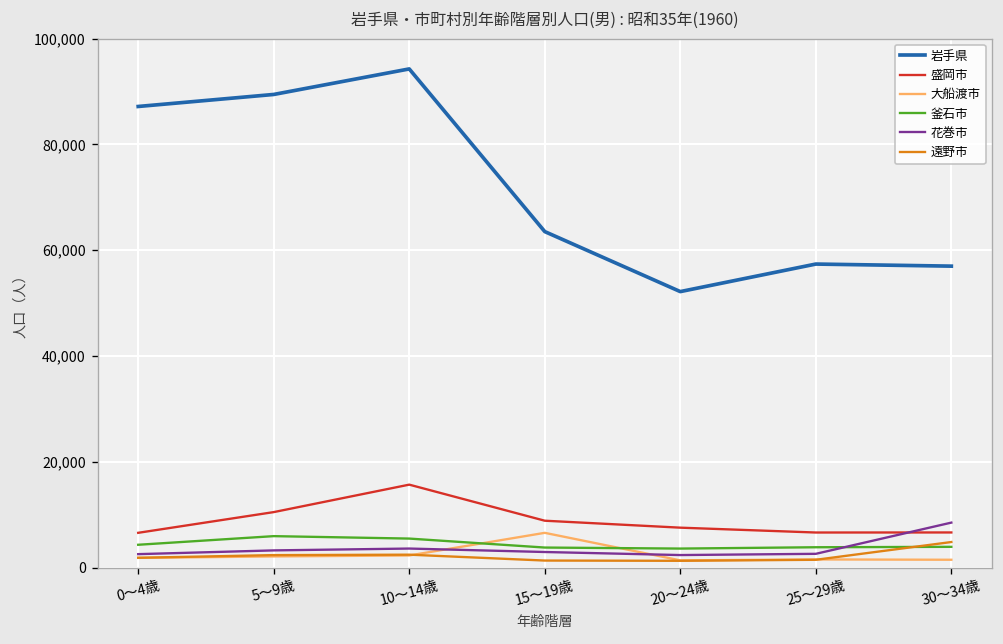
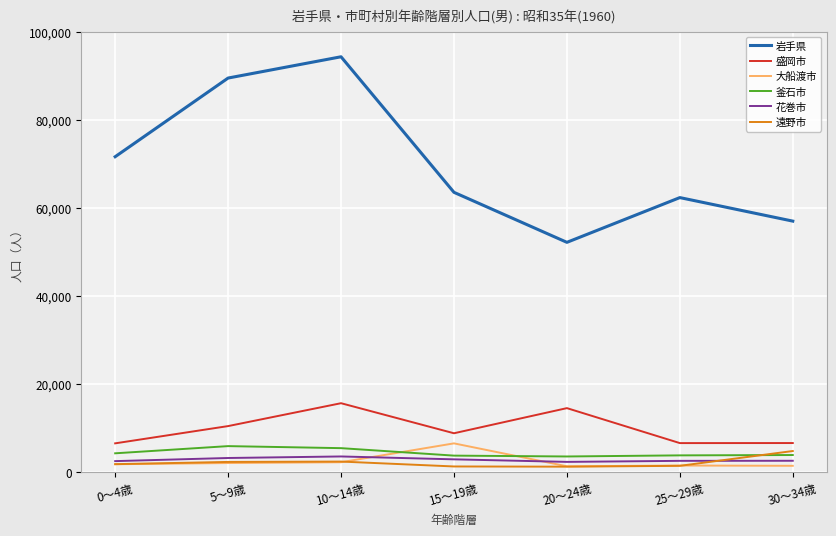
岩手県, 0～4歳: 87,000 -> 72,000
盛岡市, 20～24歳: 8,000 -> 15,000
岩手県, 25～29歳: 57,000 -> 62,000
花巻市, 30～34歳: 8,000 -> 3,000
